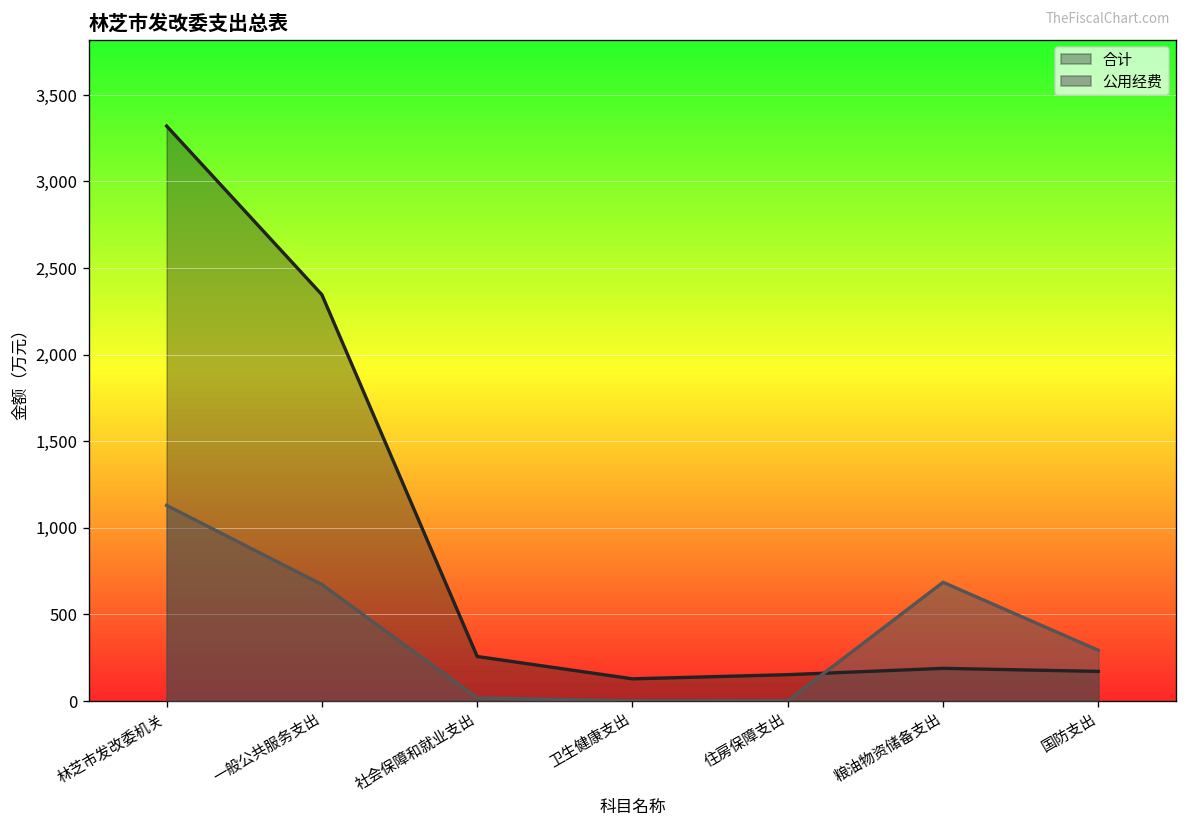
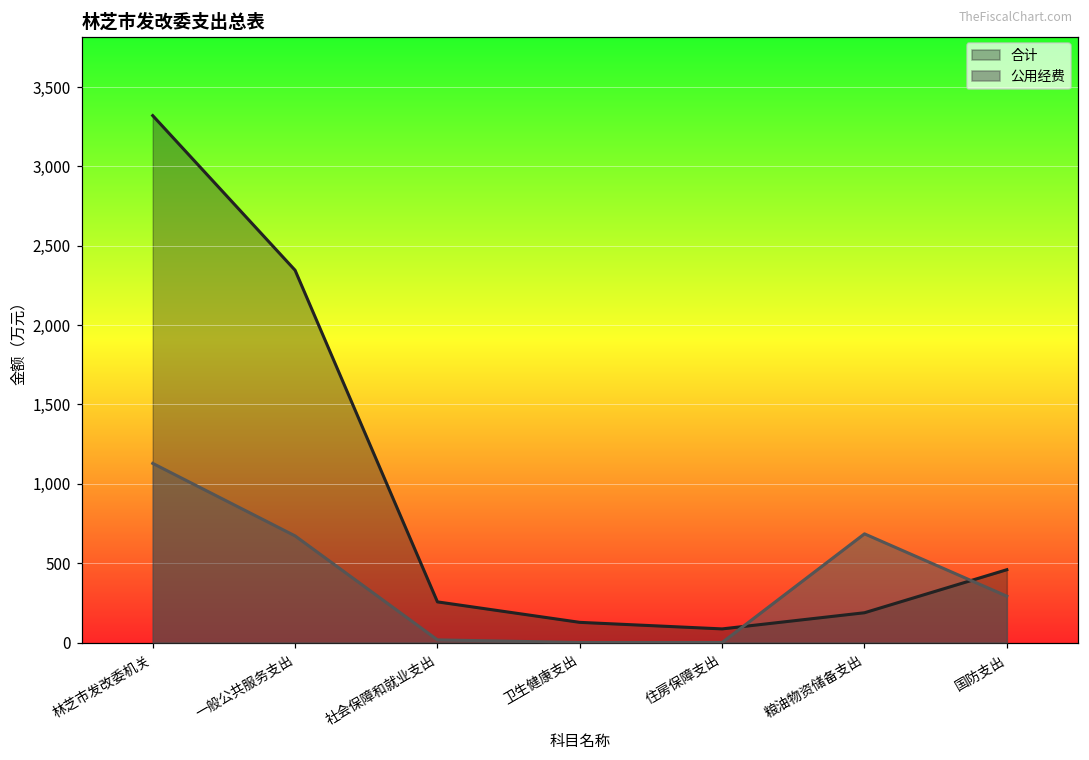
合计, 住房保障支出: 150 -> 90
合计, 国防支出: 170 -> 460
